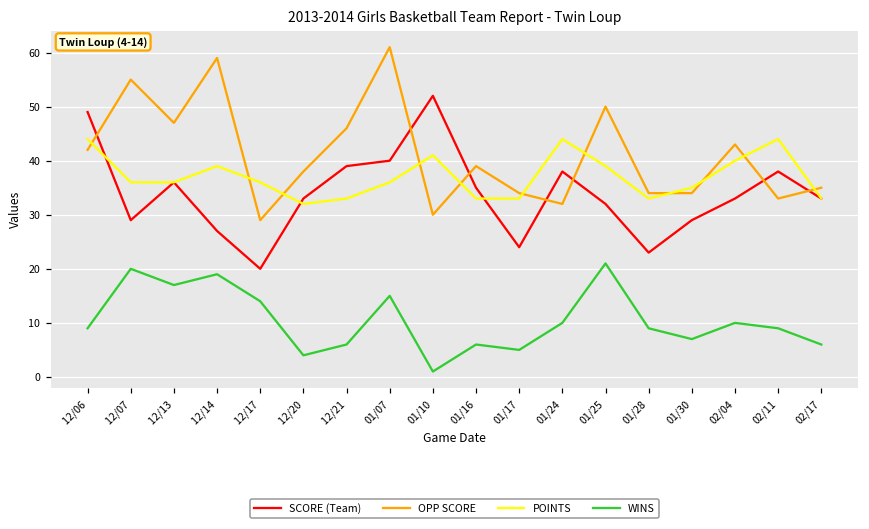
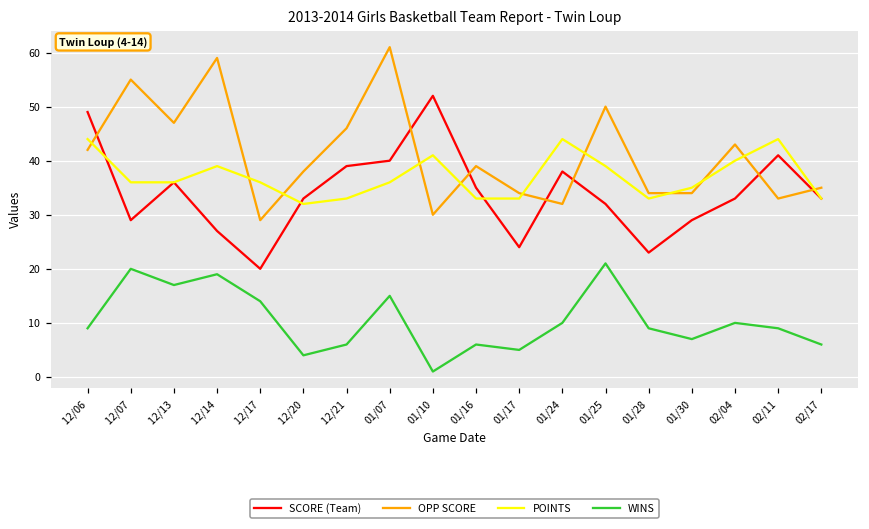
SCORE (Team), 02/11: 38 -> 41
